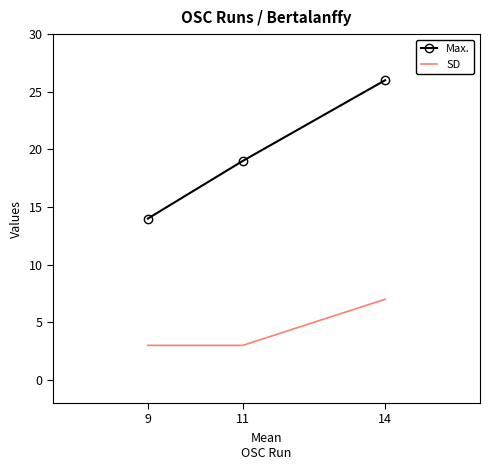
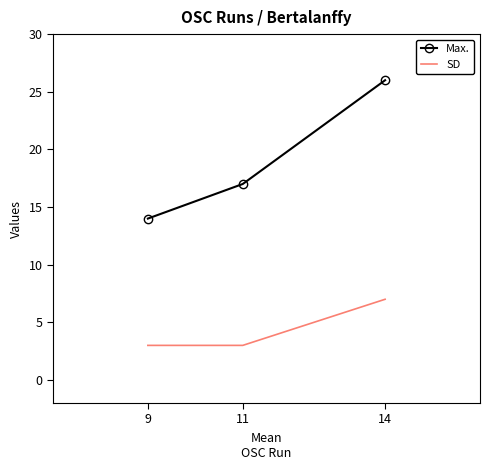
Max., 11: 19 -> 17
